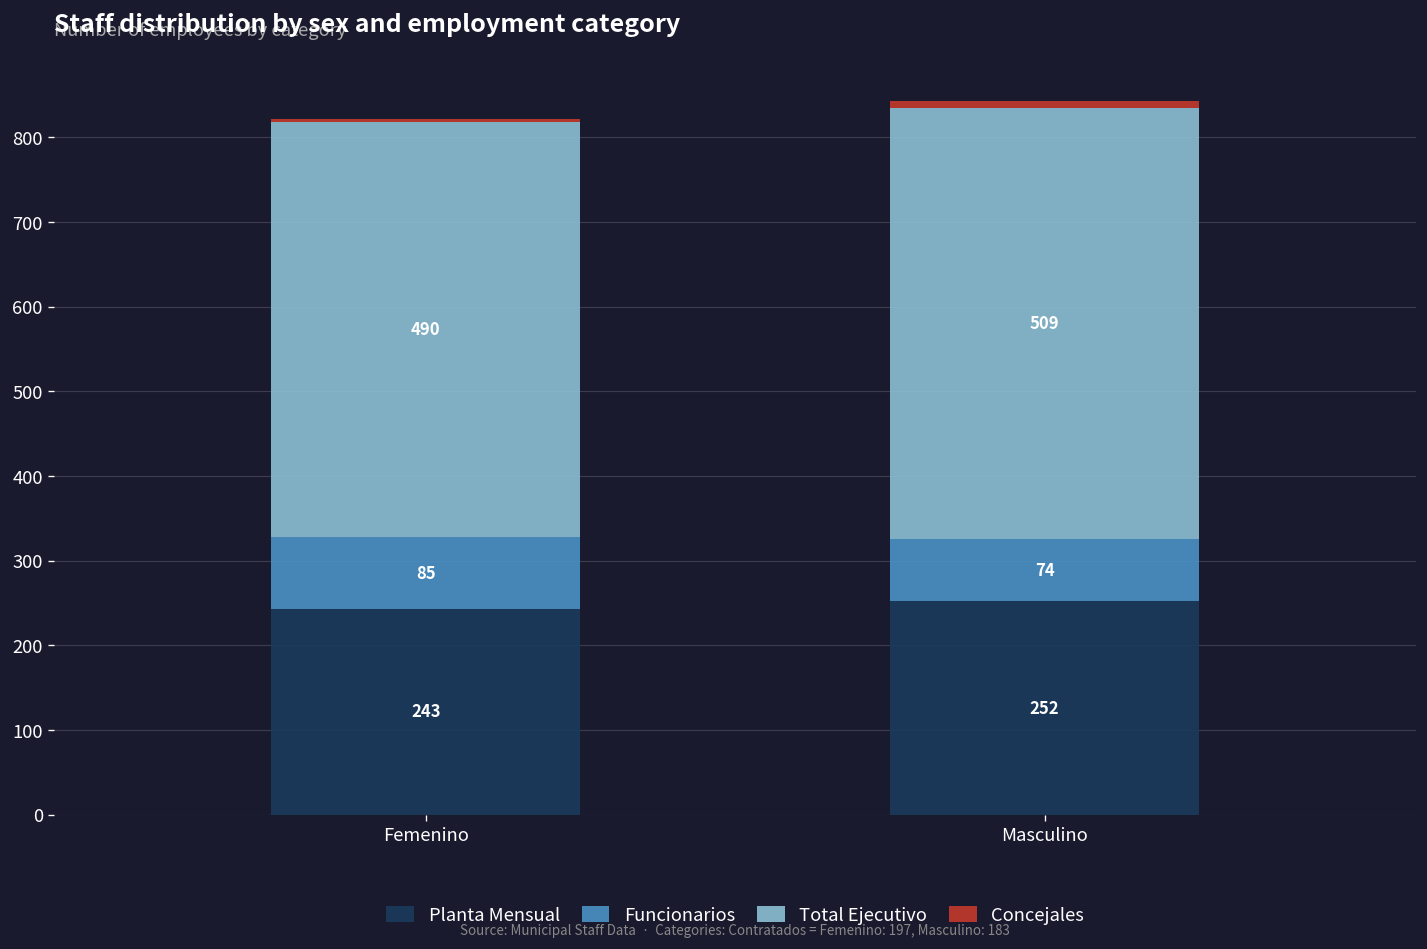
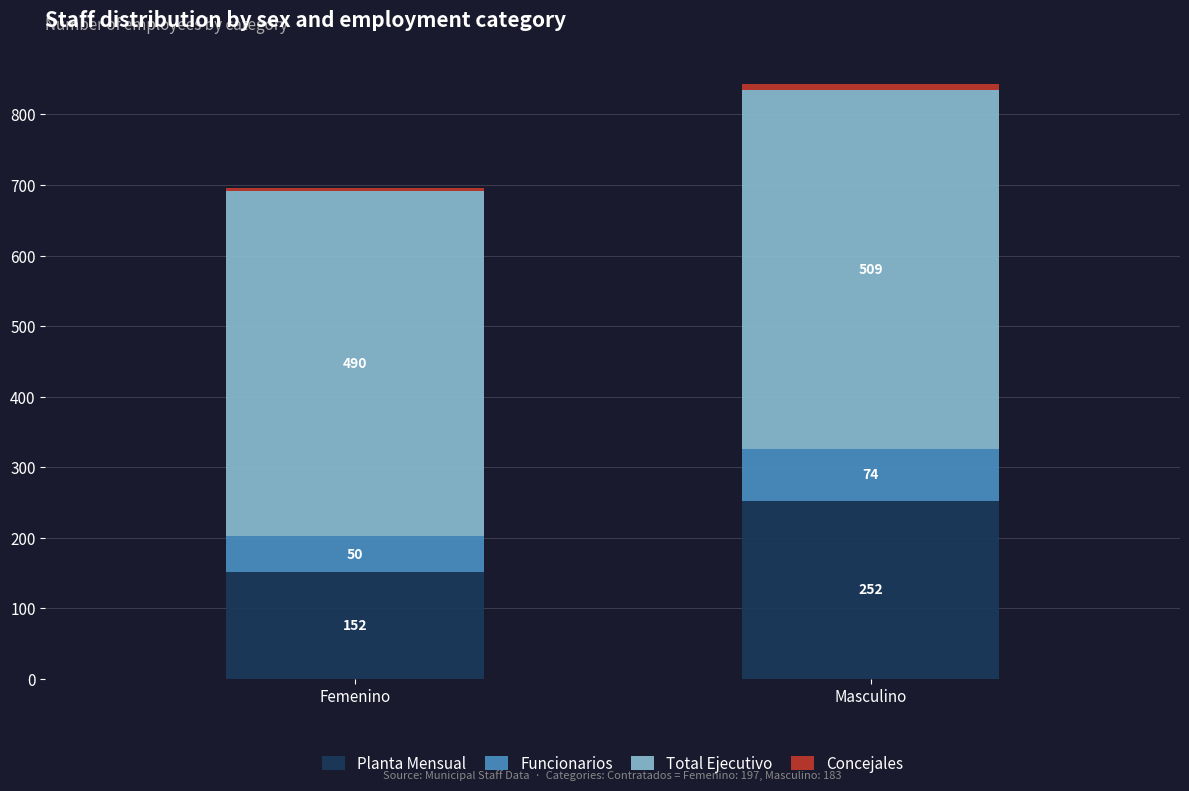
Planta Mensual, Femenino: 243 -> 152
Funcionarios, Femenino: 85 -> 50
